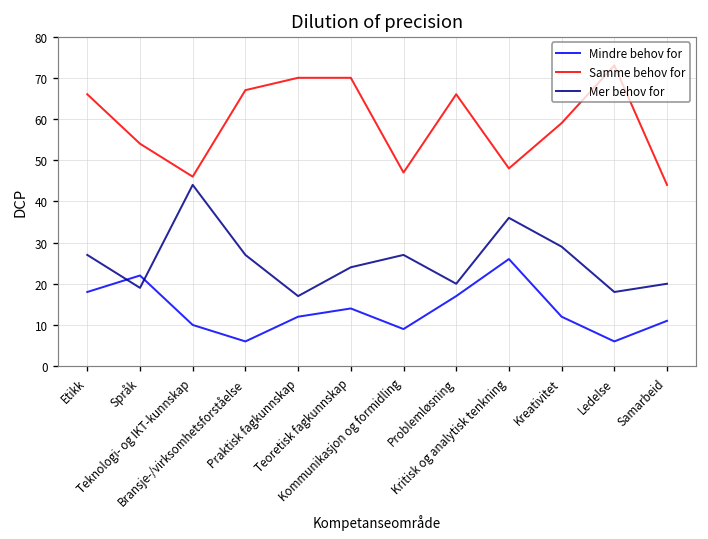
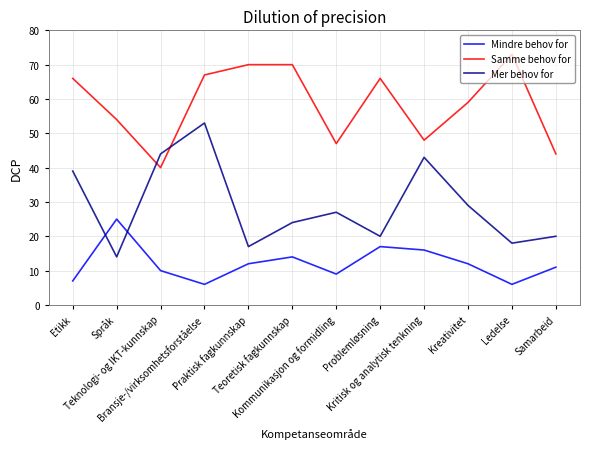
Mindre behov for, Etikk: 18 -> 7
Mer behov for, Etikk: 27 -> 39
Mindre behov for, Språk: 22 -> 25
Mer behov for, Språk: 19 -> 14
Samme behov for, Teknologi- og IKT-kunnskap: 46 -> 40
Mer behov for, Bransje-/virksomhetsforståelse: 27 -> 53
Mindre behov for, Kritisk og analytisk tenkning: 26 -> 16
Mer behov for, Kritisk og analytisk tenkning: 36 -> 43
